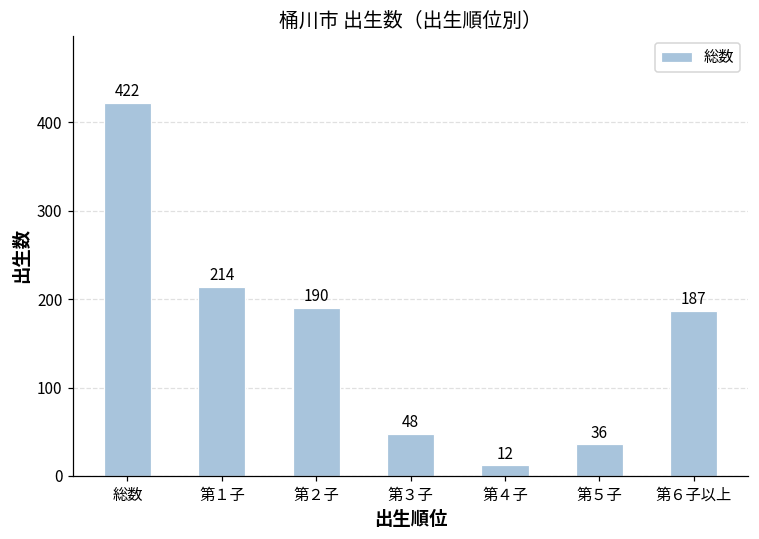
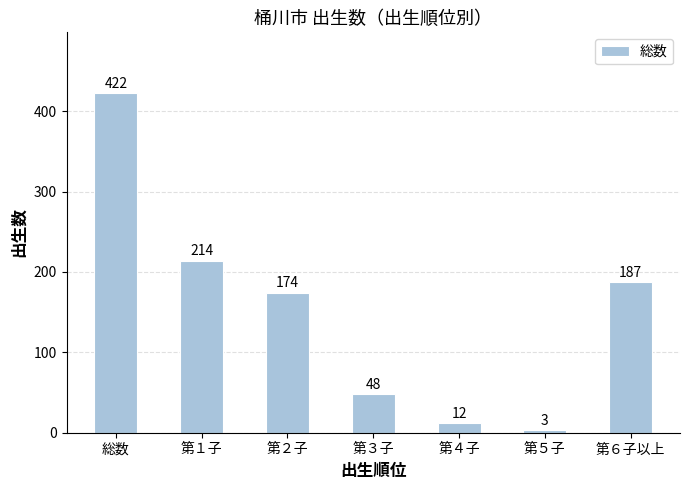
第２子: 190 -> 174
第５子: 36 -> 3
